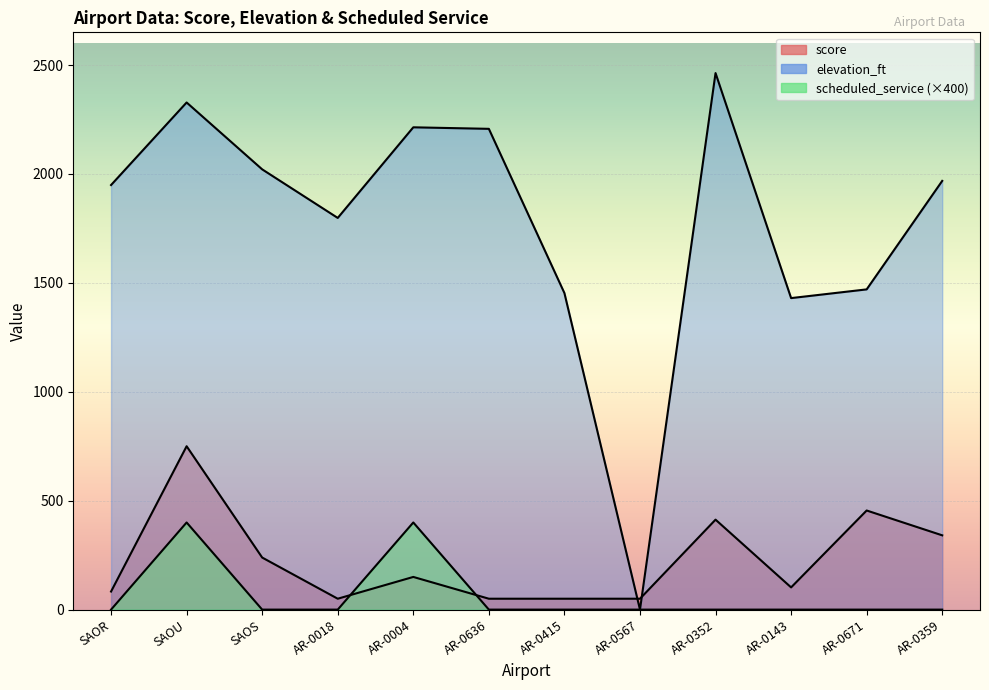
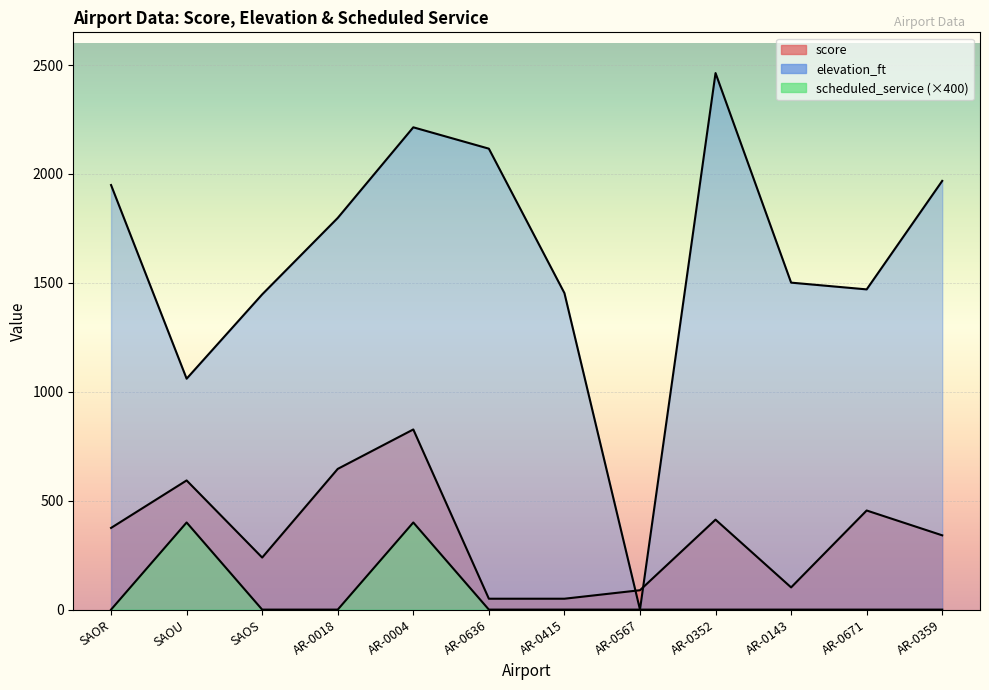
score, SAOR: 80 -> 380
score, SAOU: 750 -> 590
elevation_ft, SAOU: 2330 -> 1060
elevation_ft, SAOS: 2020 -> 1450
score, AR-0018: 50 -> 650
score, AR-0004: 150 -> 830
elevation_ft, AR-0636: 2210 -> 2120
score, AR-0567: 50 -> 90
elevation_ft, AR-0143: 1430 -> 1500
